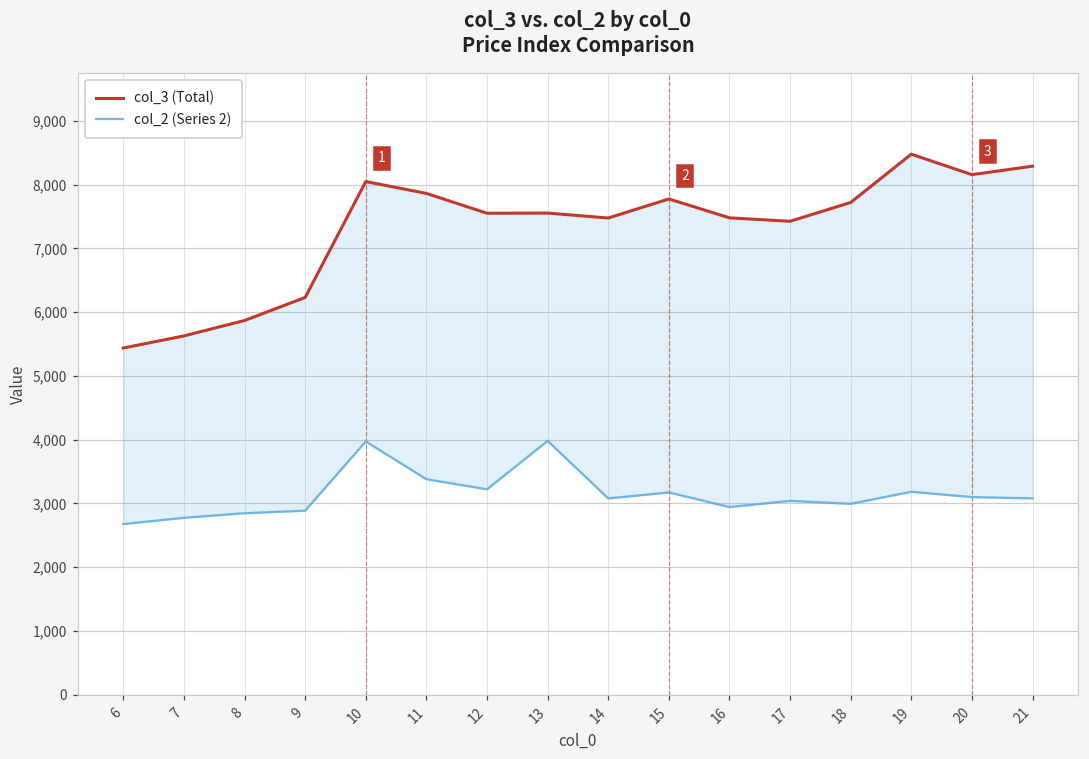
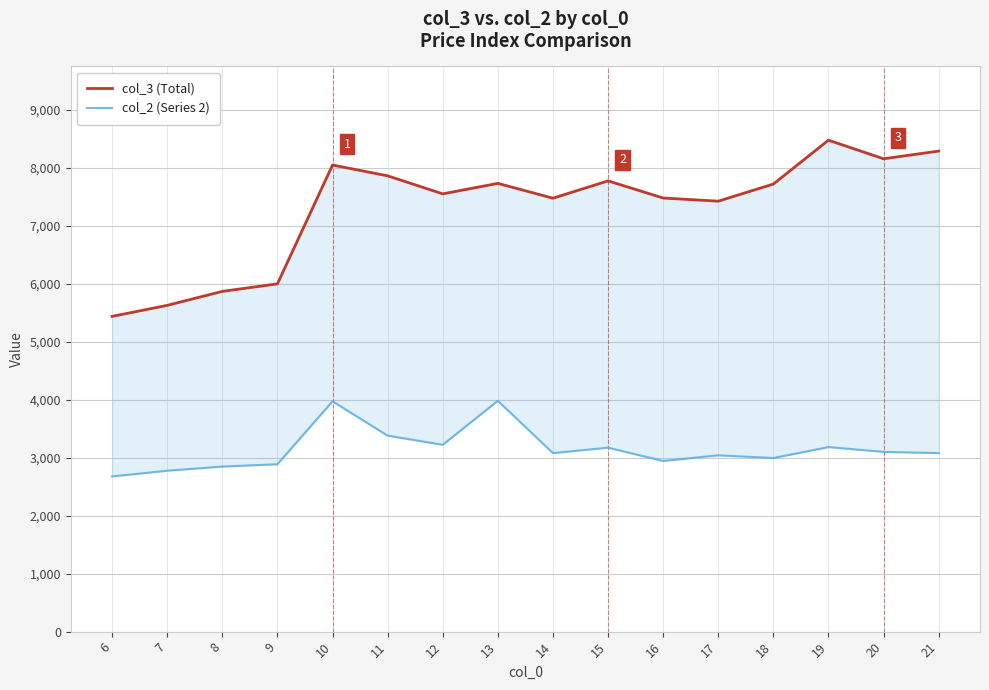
col_3 (Total), 9: 6,200 -> 6,000
col_3 (Total), 13: 7,600 -> 7,700
